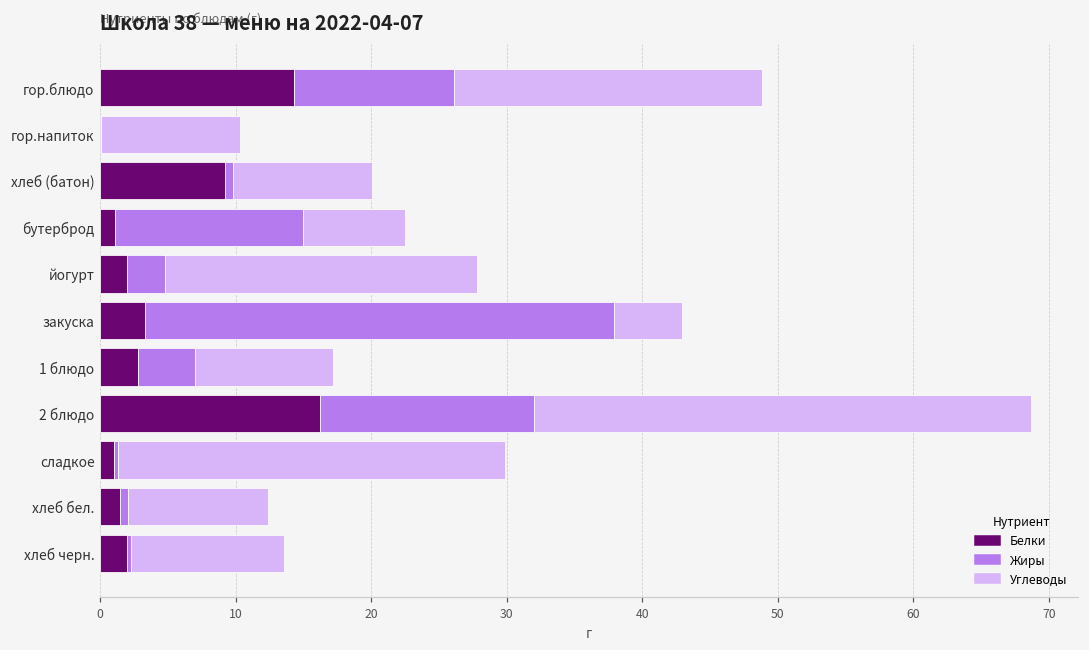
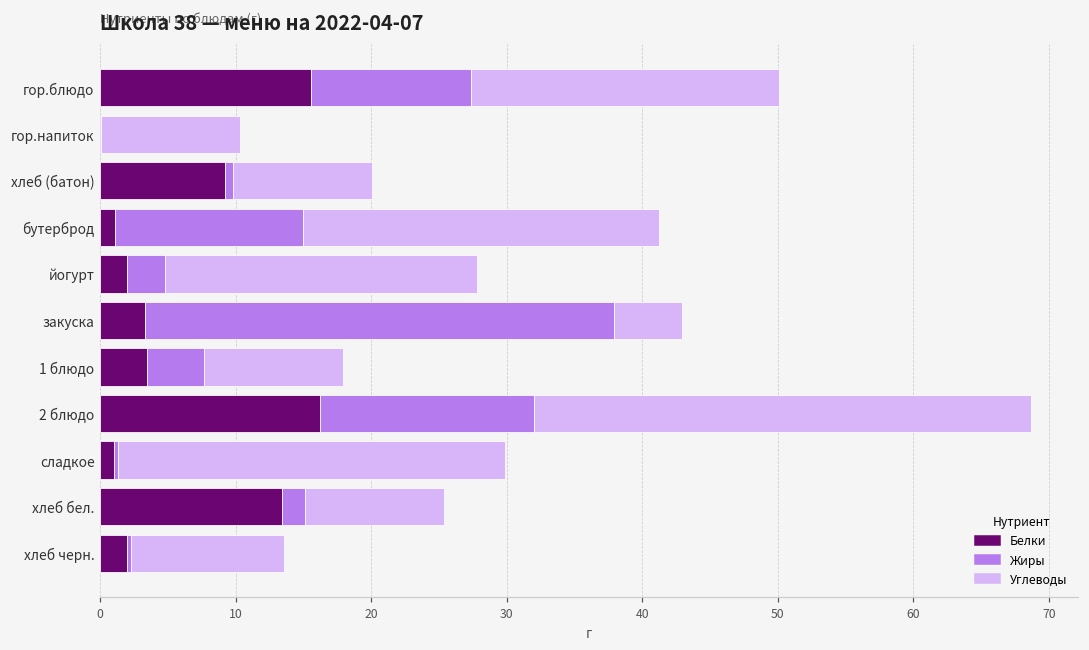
Белки, гор.блюдо: 14.3 -> 15.6
Углеводы, бутерброд: 7.5 -> 26.2
Белки, 1 блюдо: 2.8 -> 3.5
Белки, хлеб бел.: 1.5 -> 13.4
Жиры, хлеб бел.: 0.6 -> 1.7
